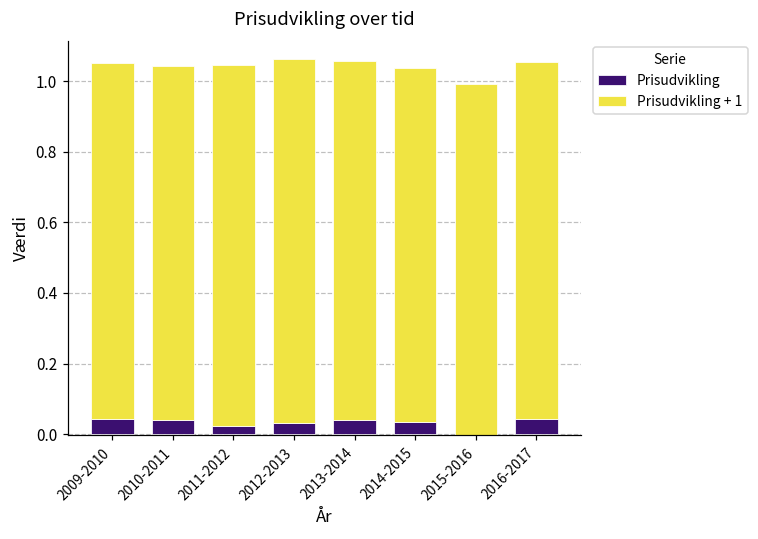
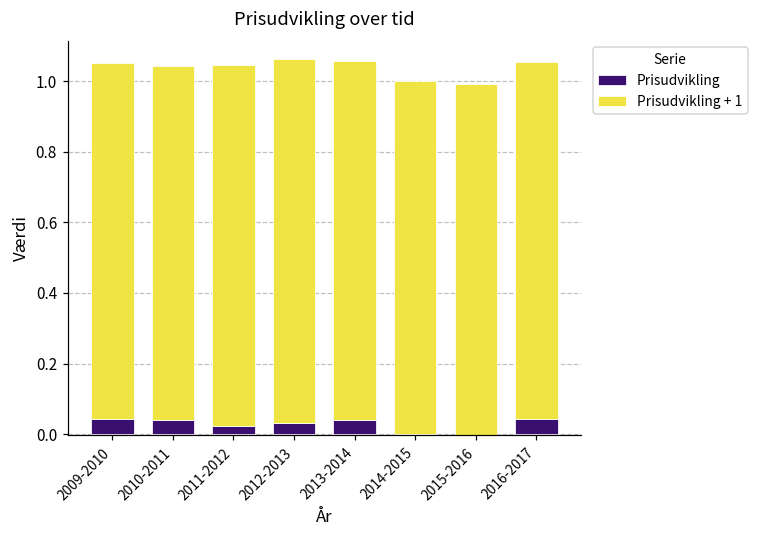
Prisudvikling, 2014-2015: 0.04 -> 0.00
